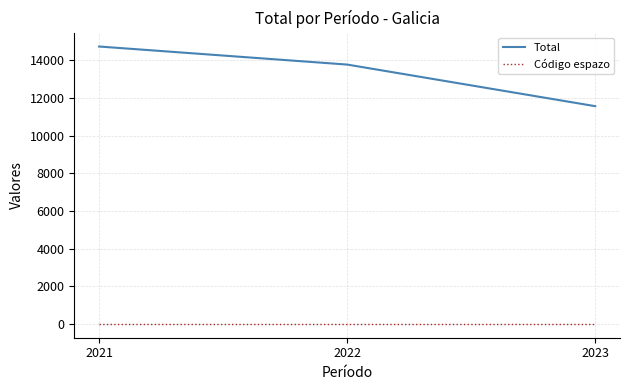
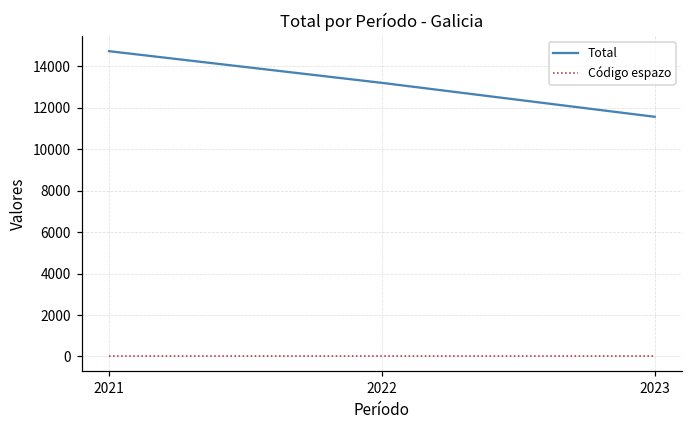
Total, 2022: 13800 -> 13200
